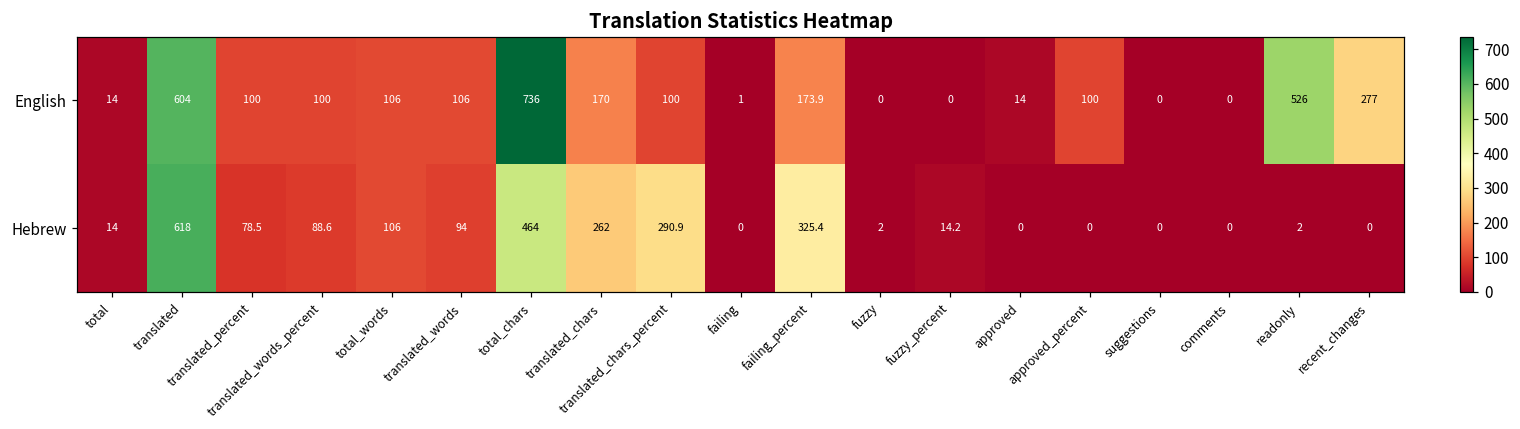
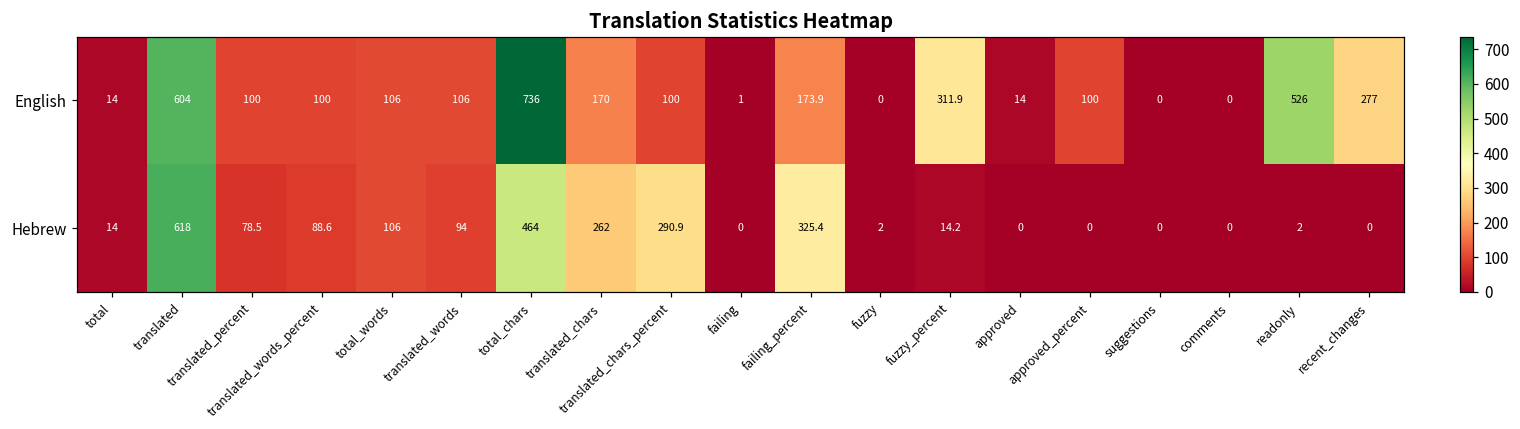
English, fuzzy_percent: 0 -> 311.9
